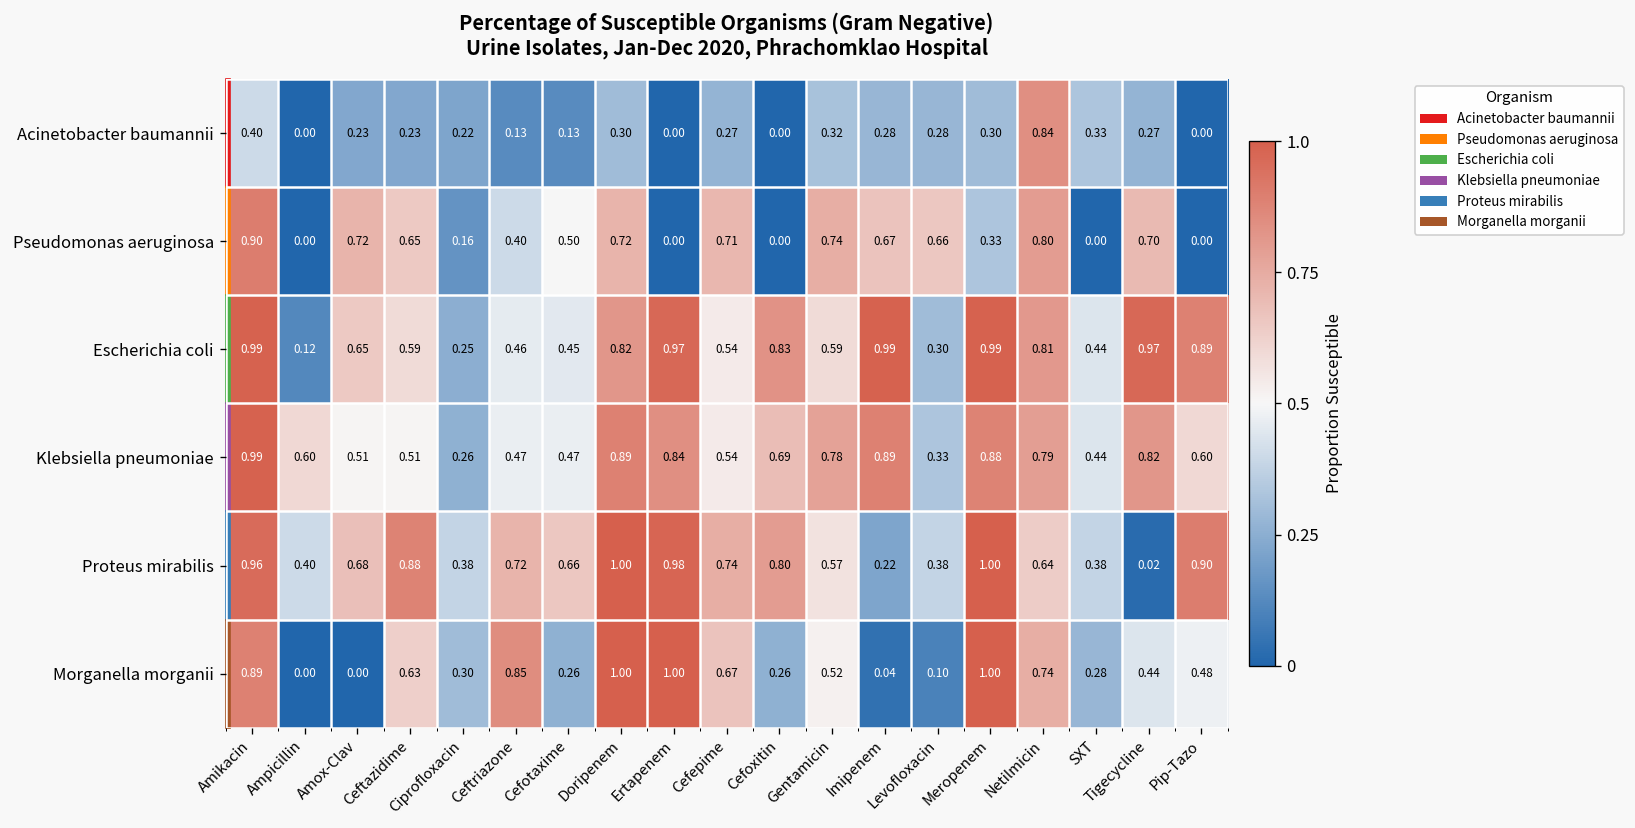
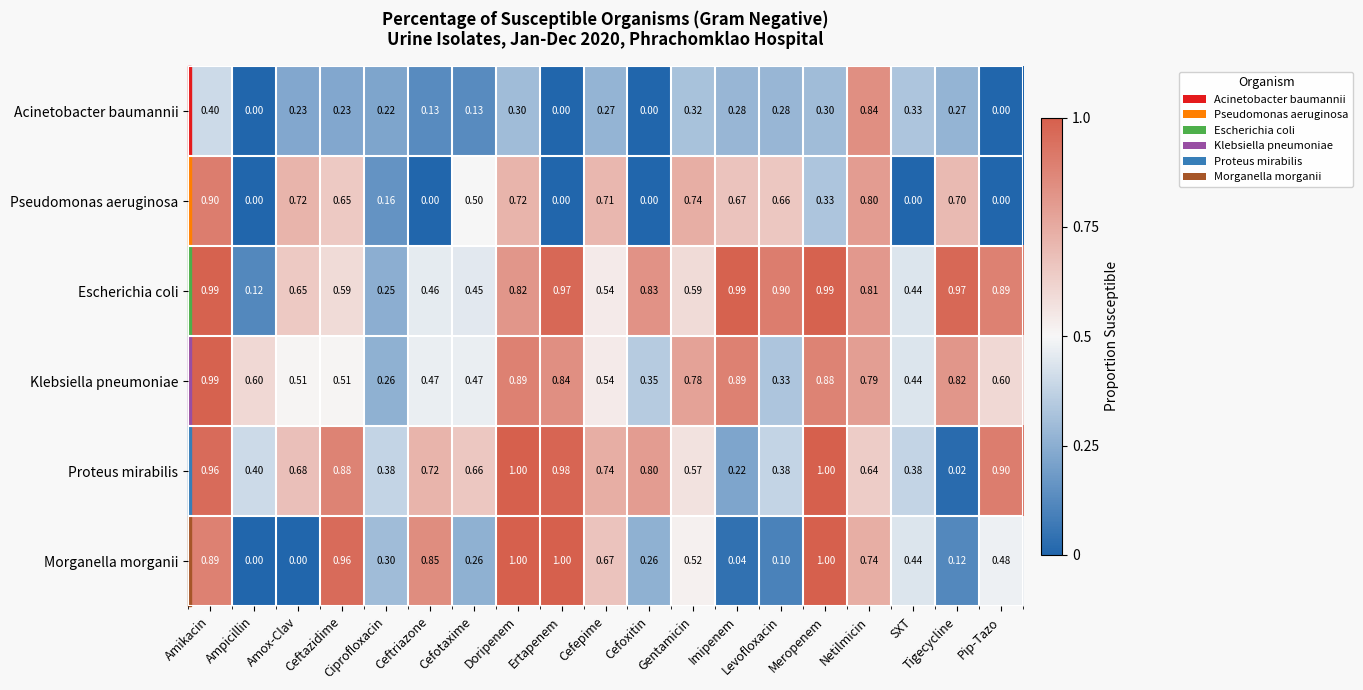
Pseudomonas aeruginosa, Ceftriazone: 0.40 -> 0.00
Escherichia coli, Levofloxacin: 0.30 -> 0.90
Klebsiella pneumoniae, Cefoxitin: 0.69 -> 0.35
Morganella morganii, Ceftazidime: 0.63 -> 0.96
Morganella morganii, SXT: 0.28 -> 0.44
Morganella morganii, Tigecycline: 0.44 -> 0.12
